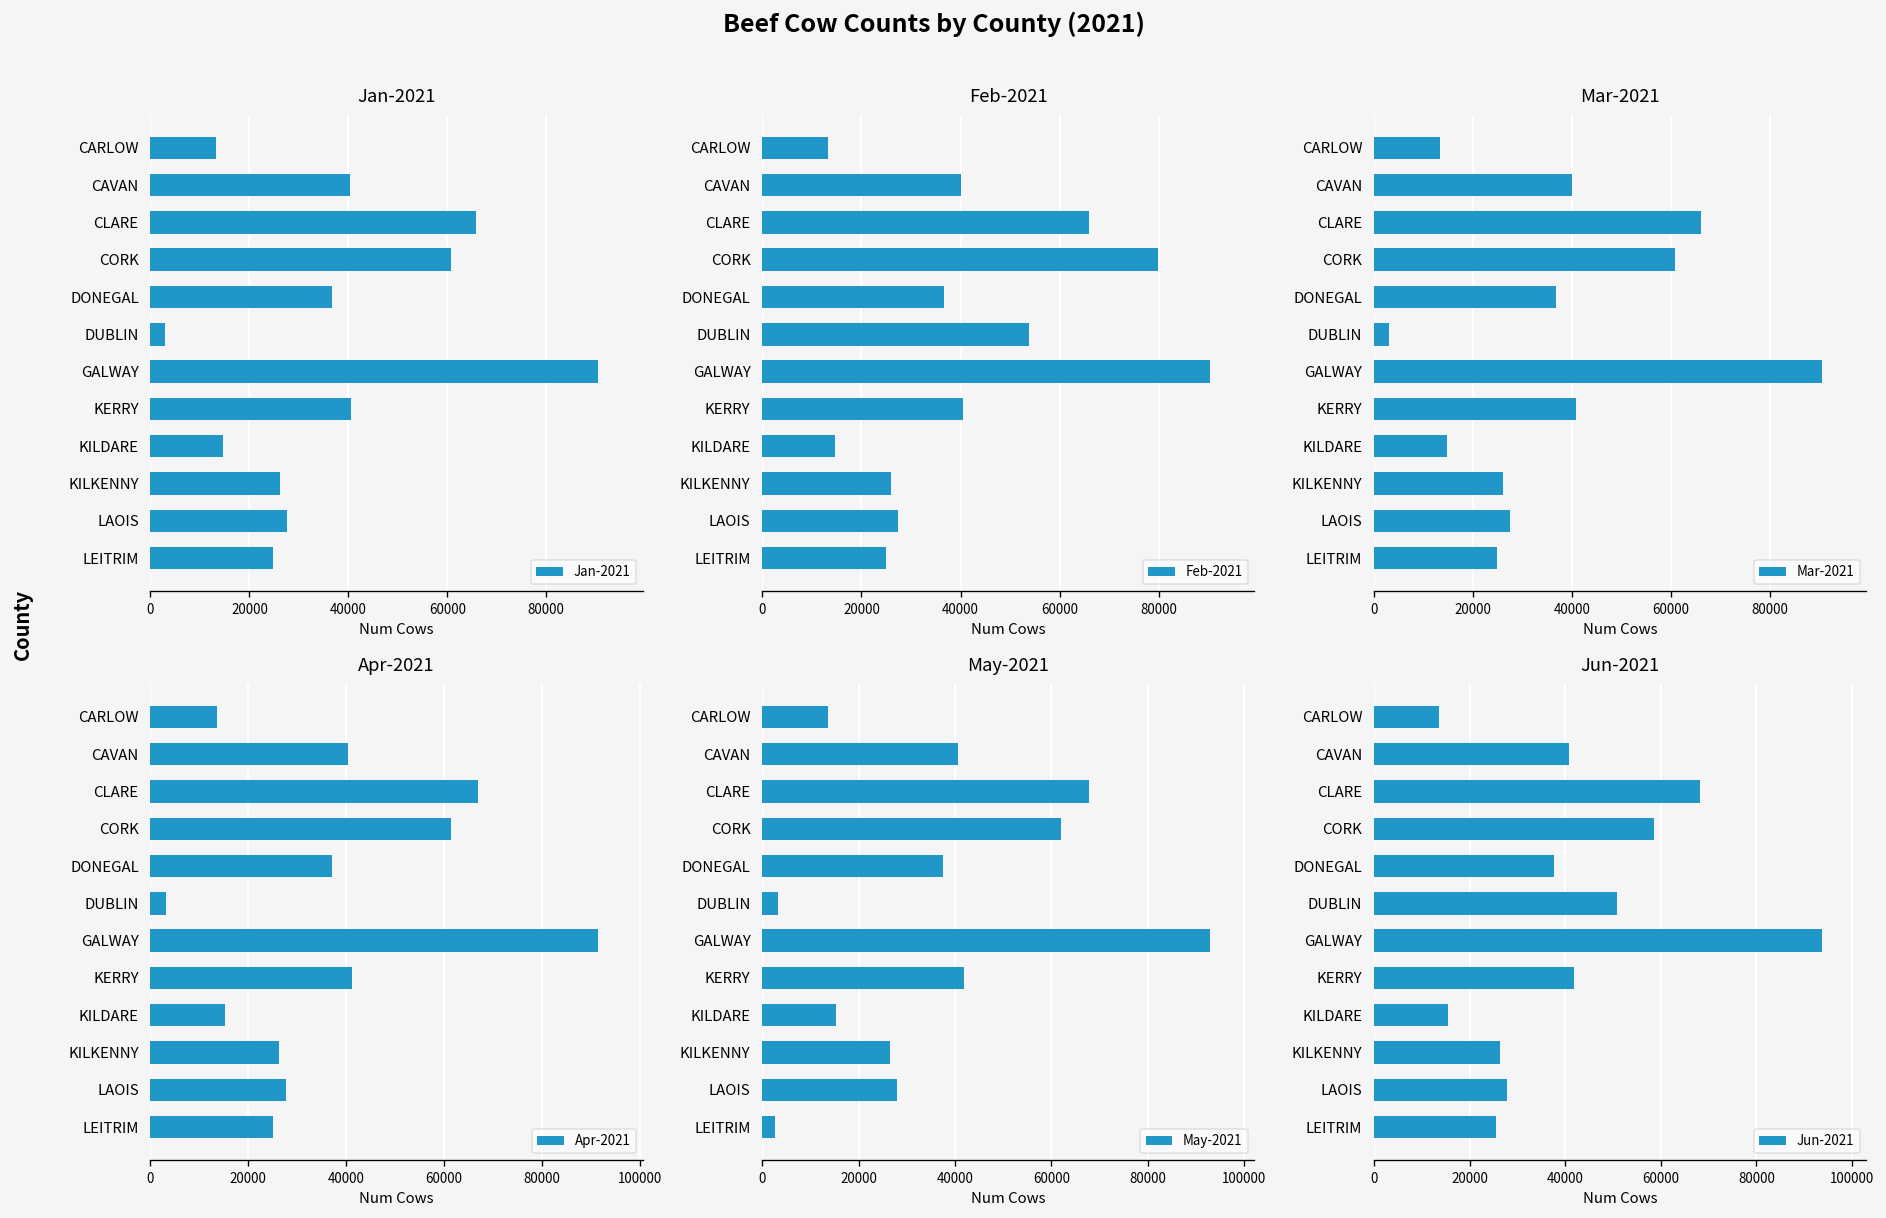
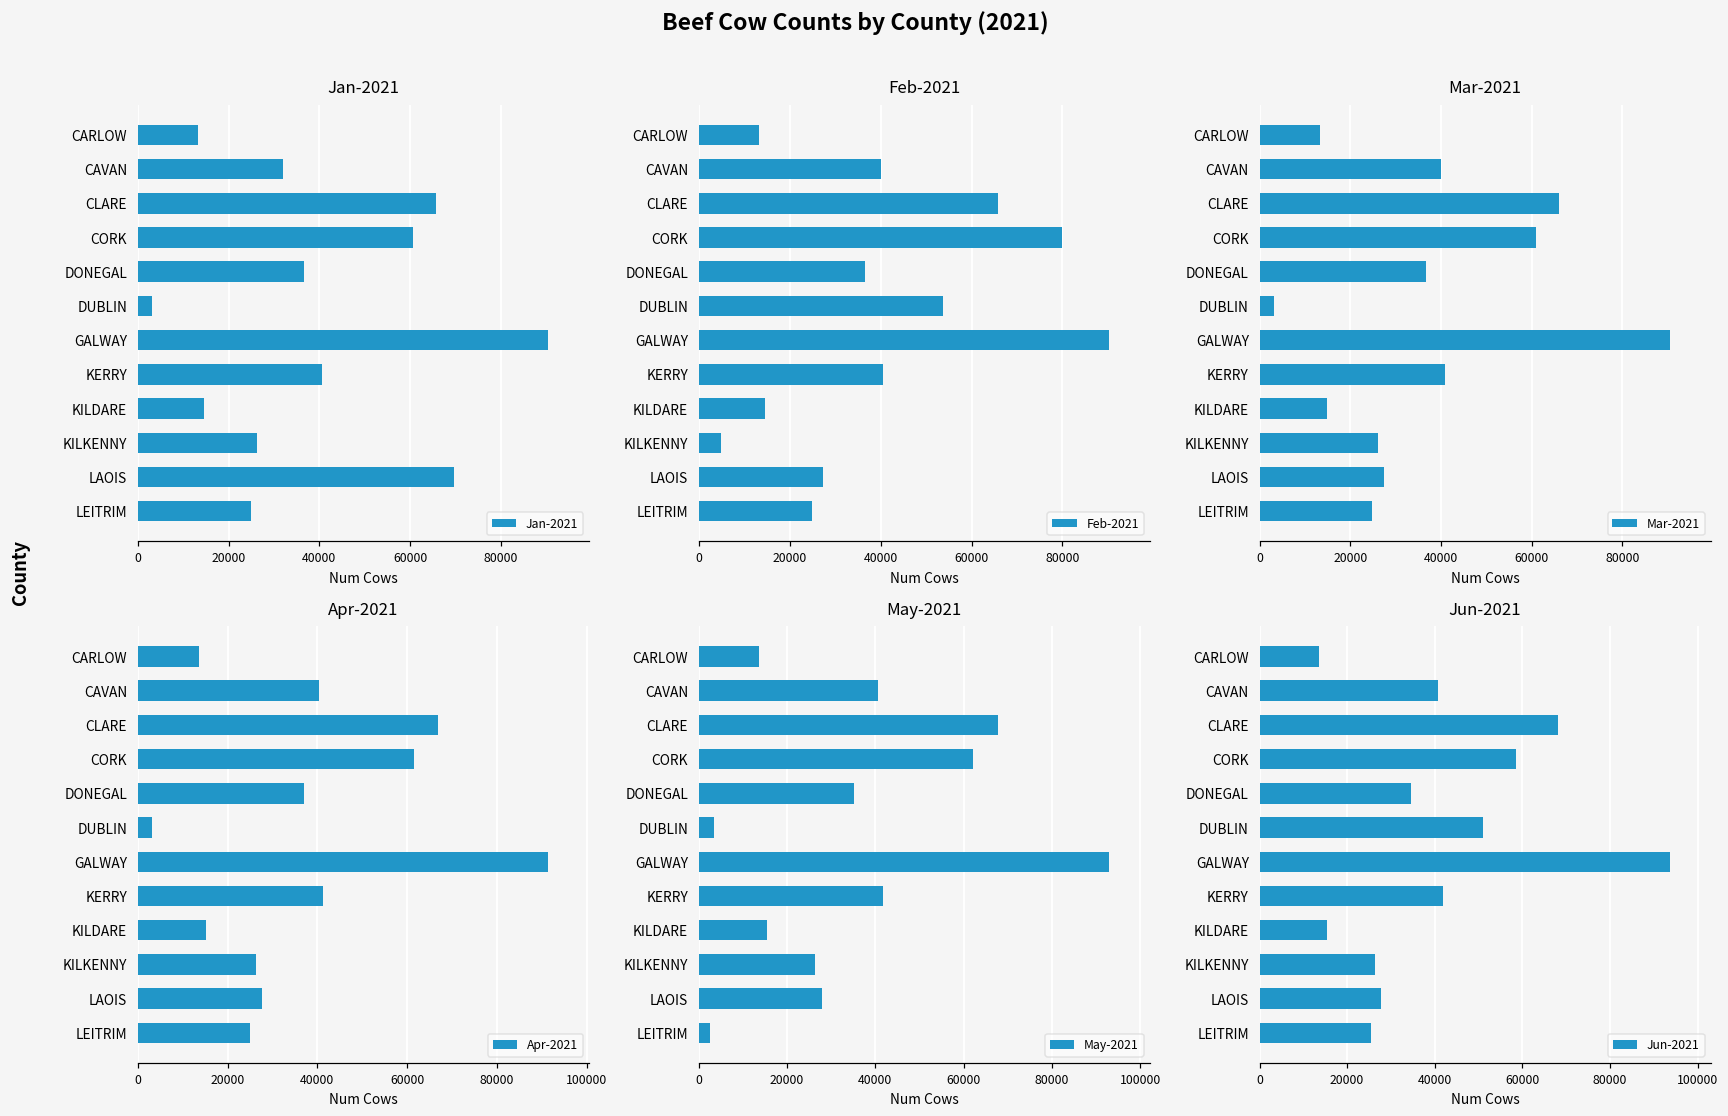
Jan-2021, CAVAN: 40000 -> 32000
Jan-2021, LAOIS: 28000 -> 70000
Feb-2021, KILKENNY: 26000 -> 5000
May-2021, DONEGAL: 38000 -> 35000
Jun-2021, DONEGAL: 38000 -> 35000
